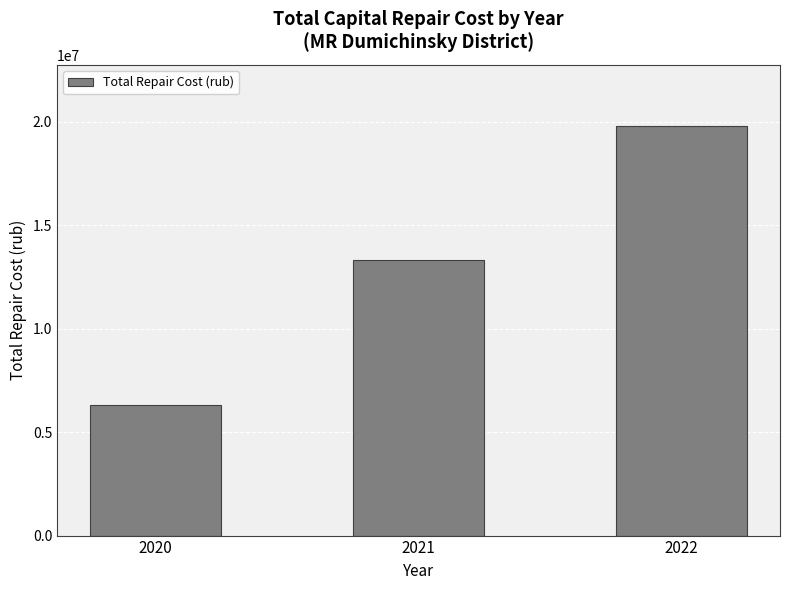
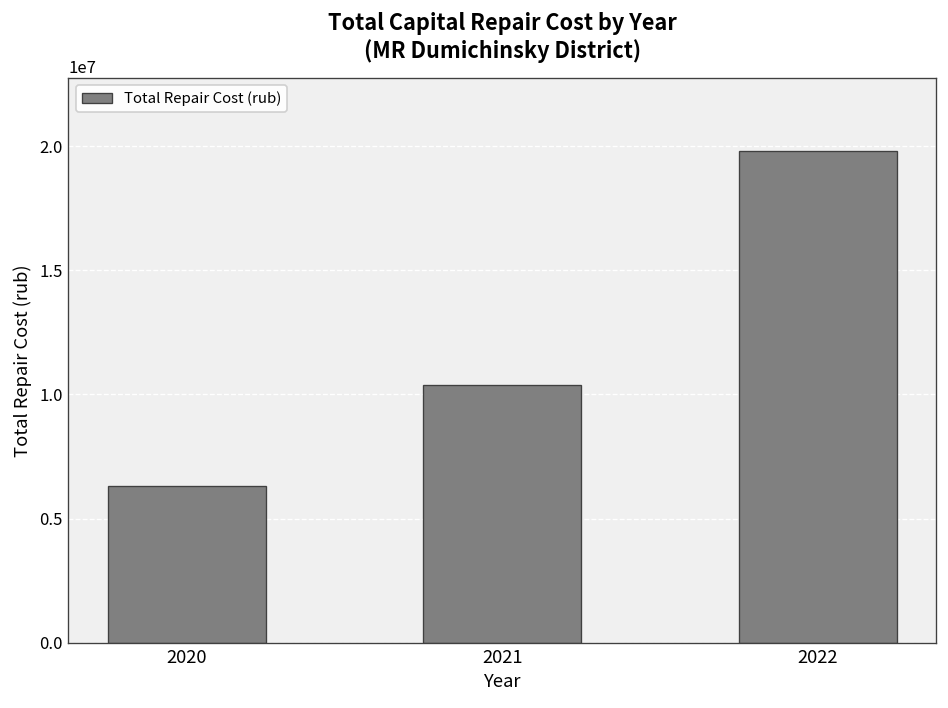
2021: 13300000 -> 10400000
